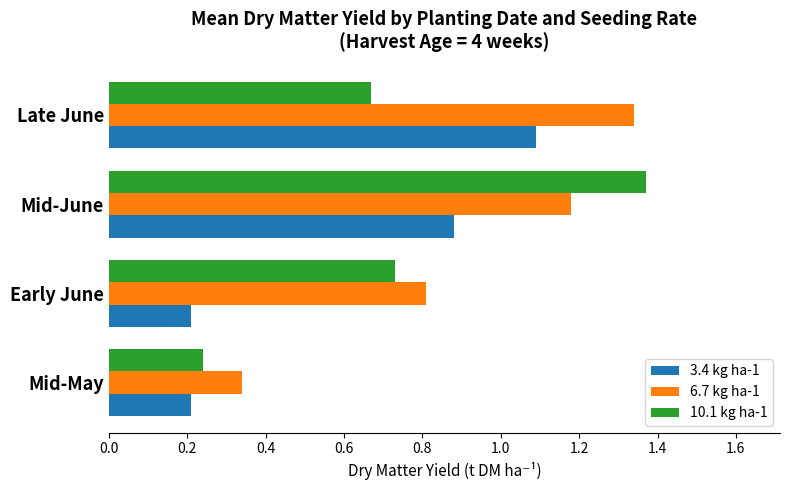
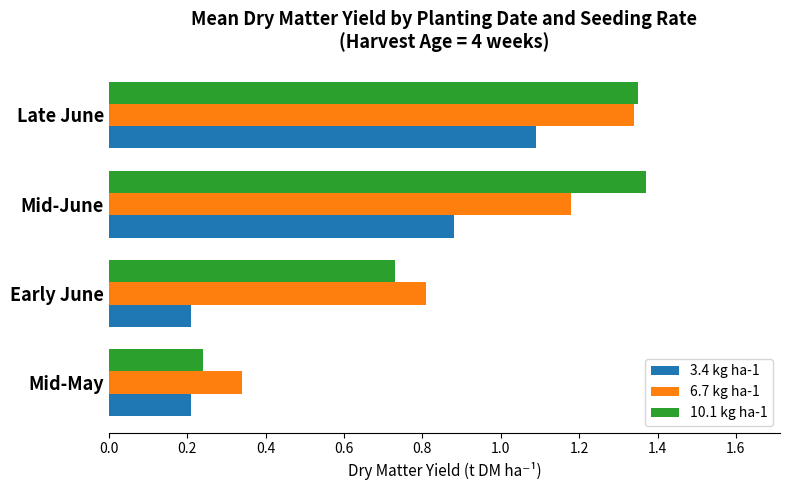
10.1 kg ha-1, Late June: 0.67 -> 1.35
